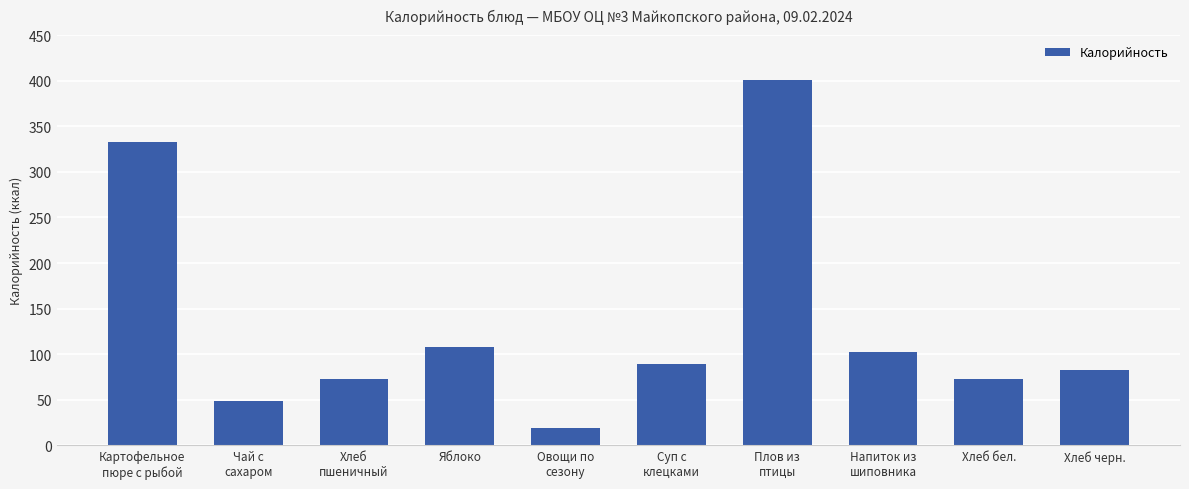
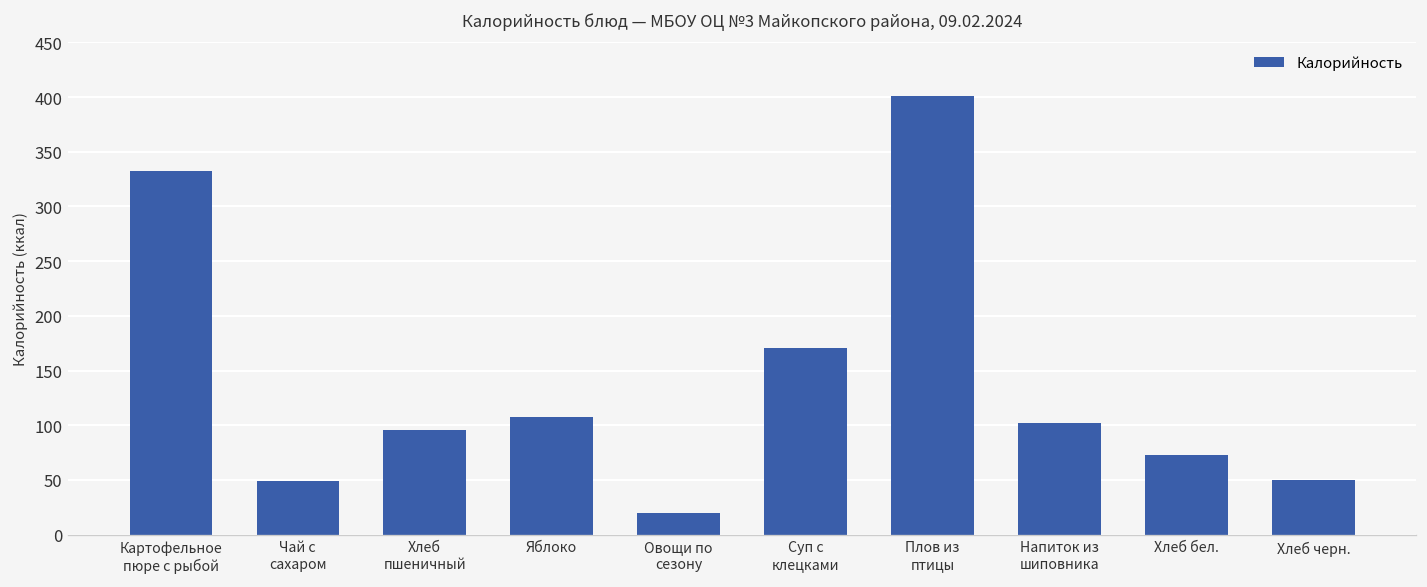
Хлеб пшеничный: 70 -> 100
Суп с клецками: 90 -> 170
Хлеб черн.: 80 -> 50
